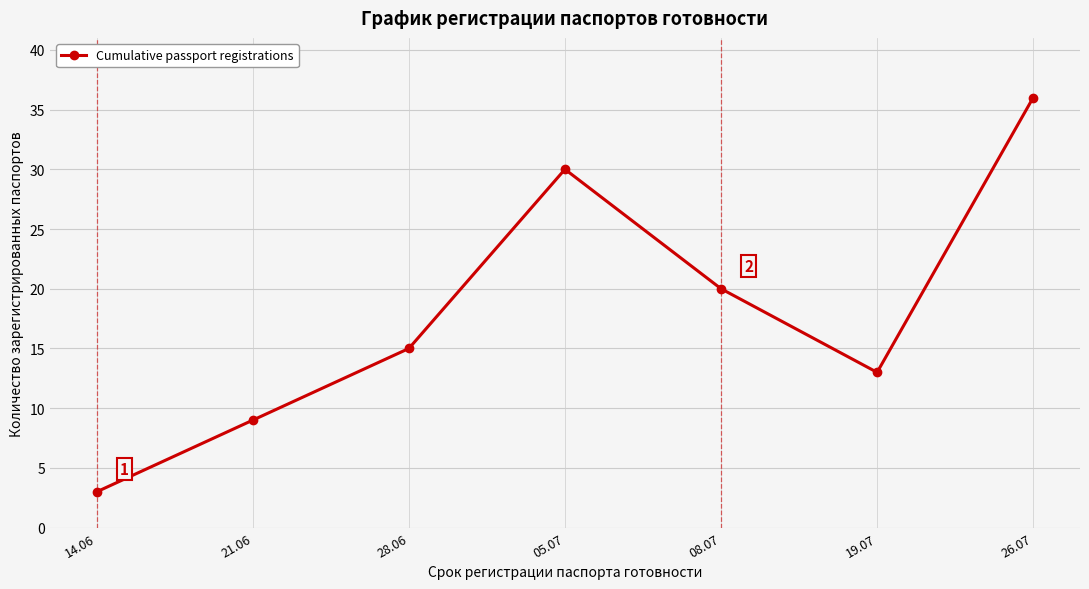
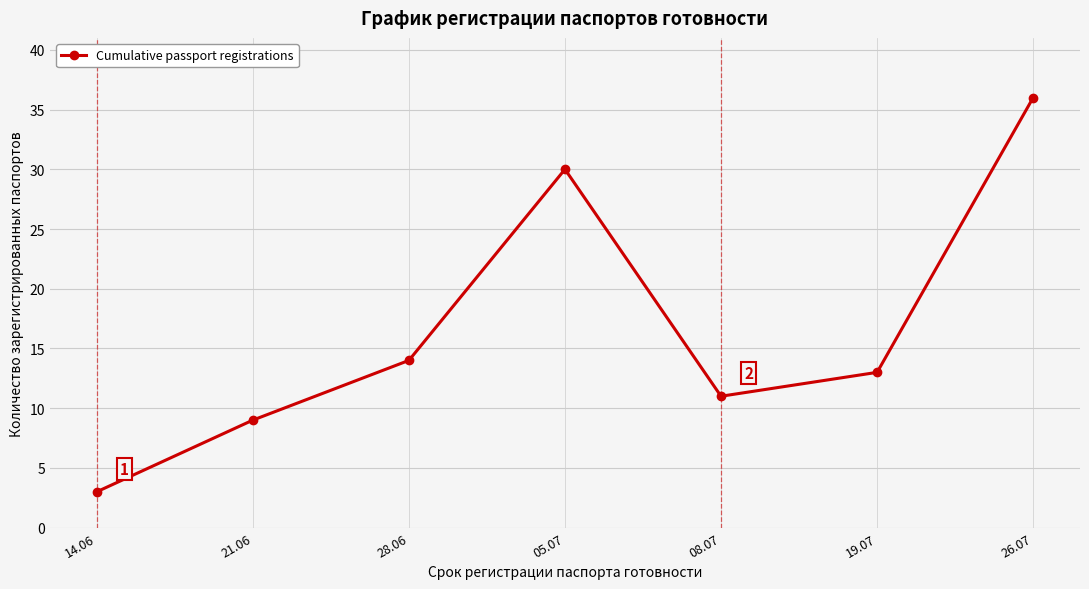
28.06: 15 -> 14
08.07: 20 -> 11
